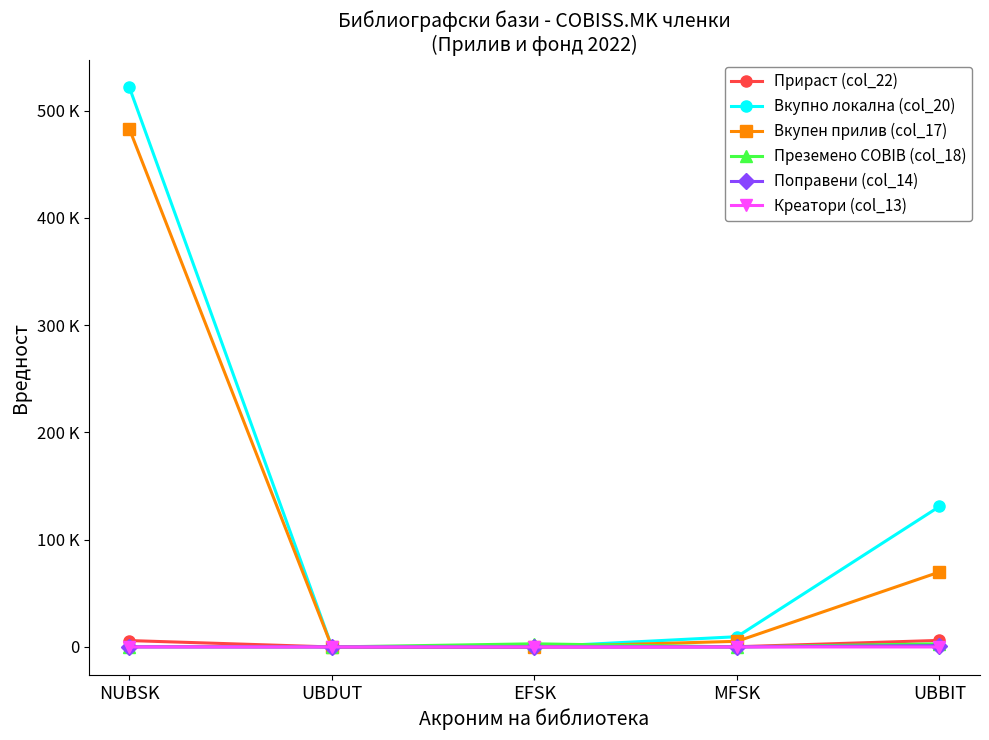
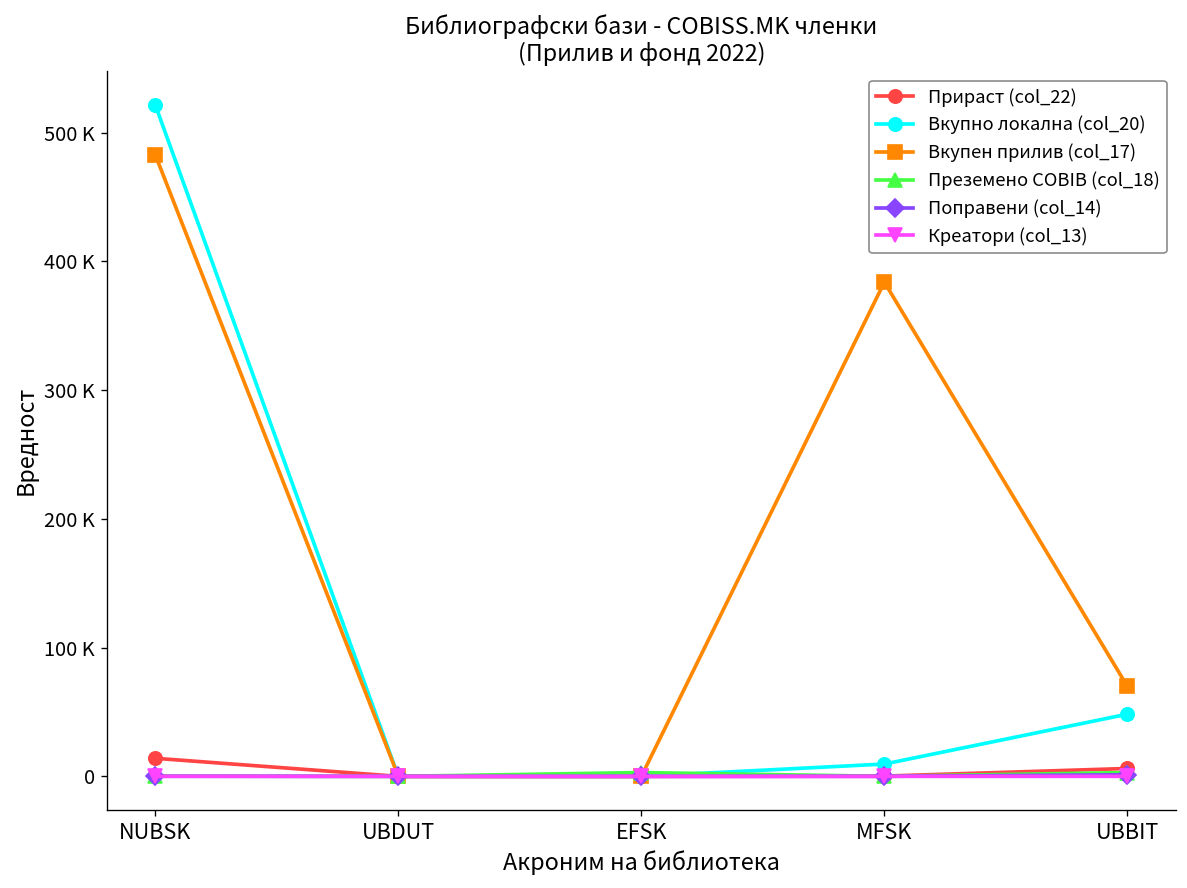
Прираст (col_22), NUBSK: 6000 -> 14000
Вкупен прилив (col_17), MFSK: 5000 -> 384000
Вкупно локална (col_20), UBBIT: 131000 -> 48000
